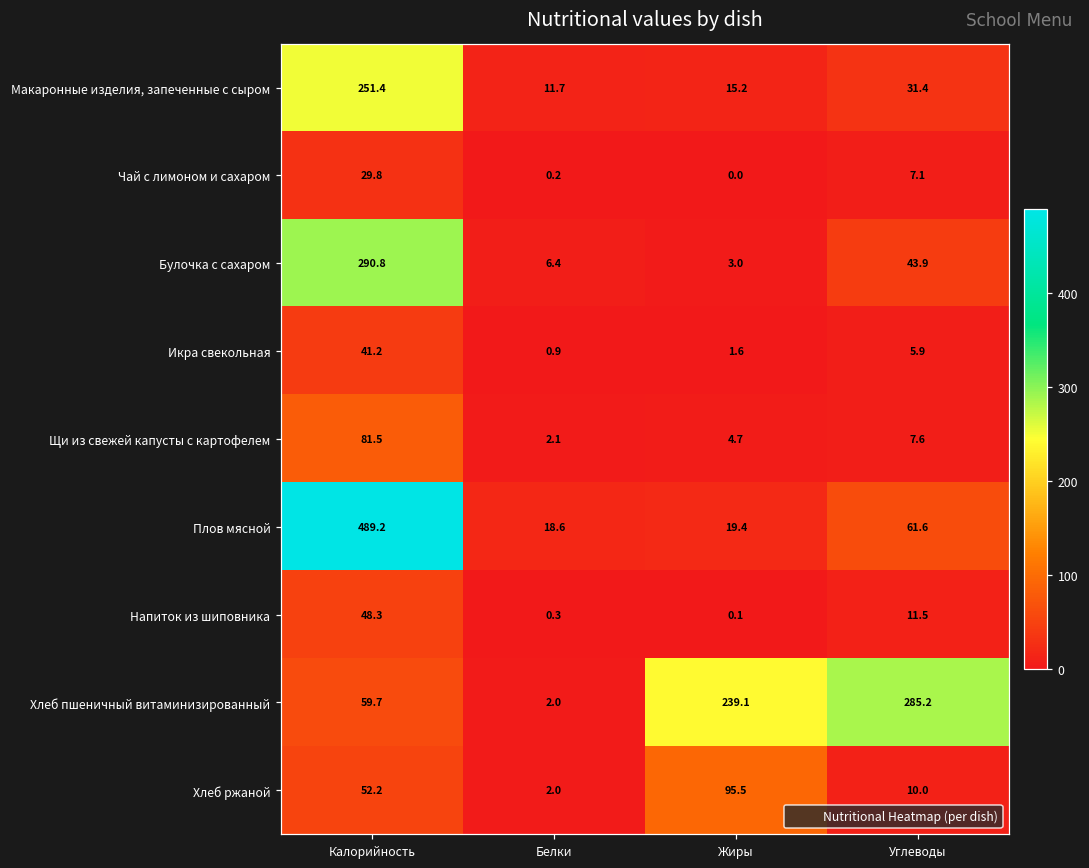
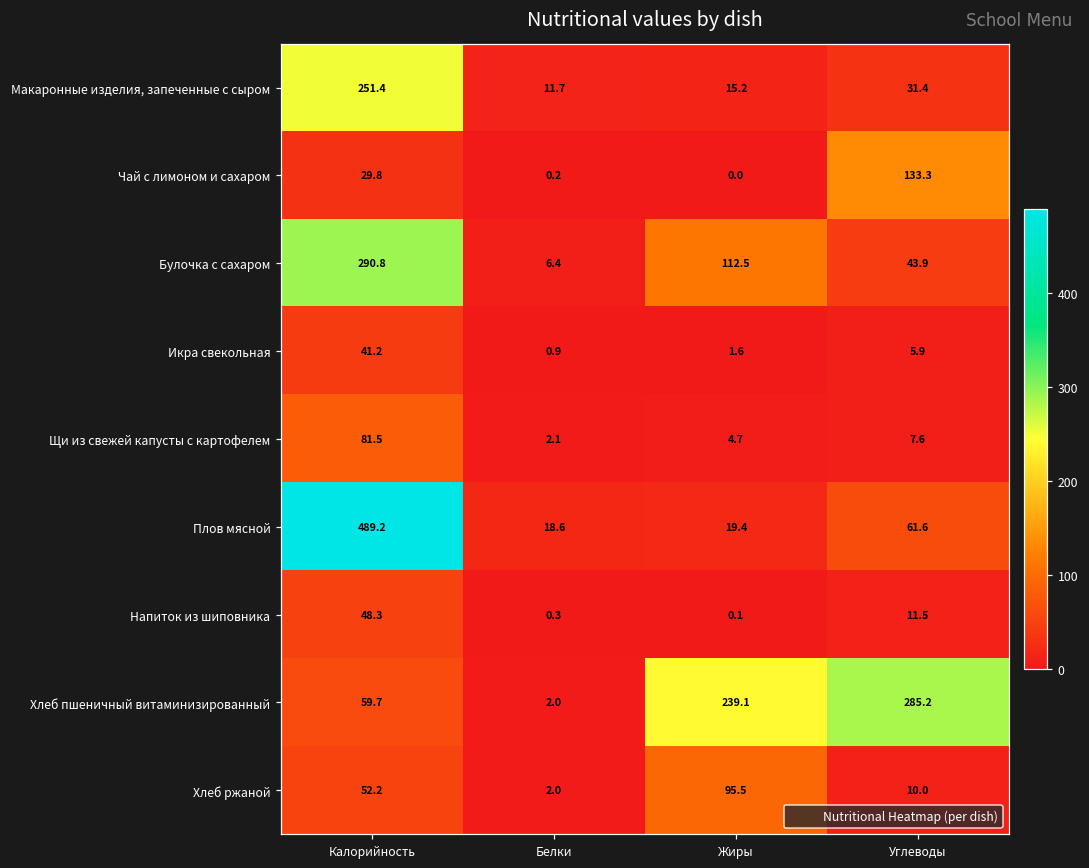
Чай с лимоном и сахаром, Углеводы: 7.1 -> 133.3
Булочка с сахаром, Жиры: 3.0 -> 112.5
